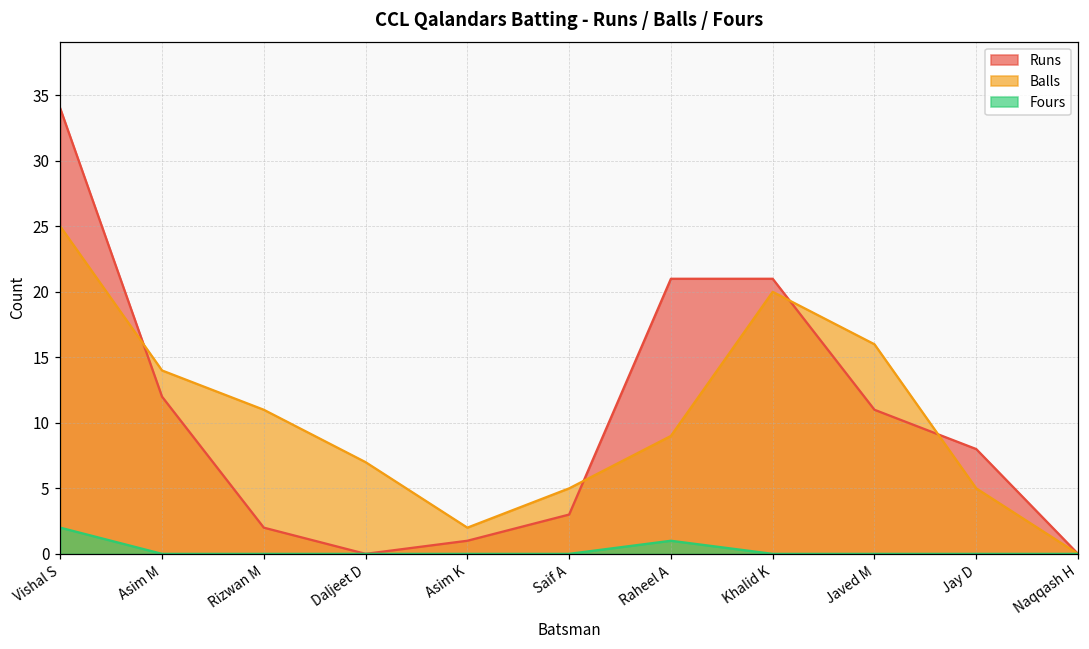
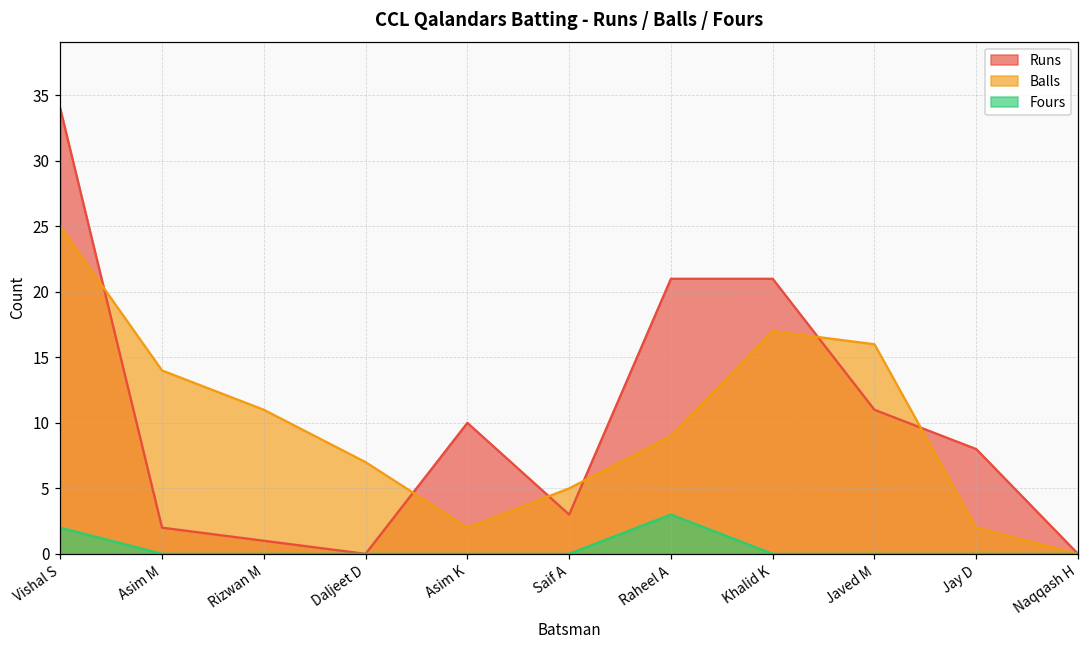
Runs, Asim M: 12 -> 2
Runs, Rizwan M: 2 -> 1
Runs, Asim K: 1 -> 10
Fours, Raheel A: 1 -> 3
Balls, Khalid K: 20 -> 17
Balls, Jay D: 5 -> 2
